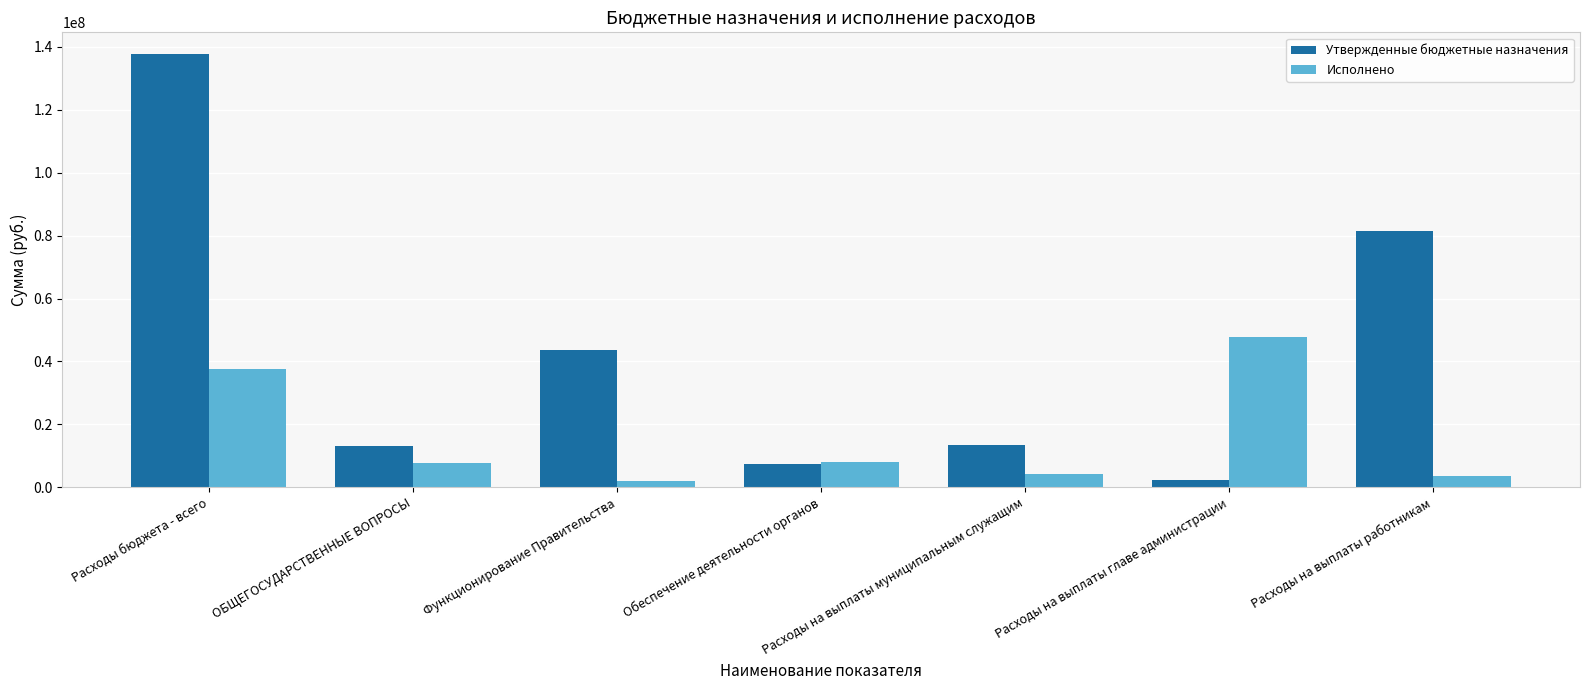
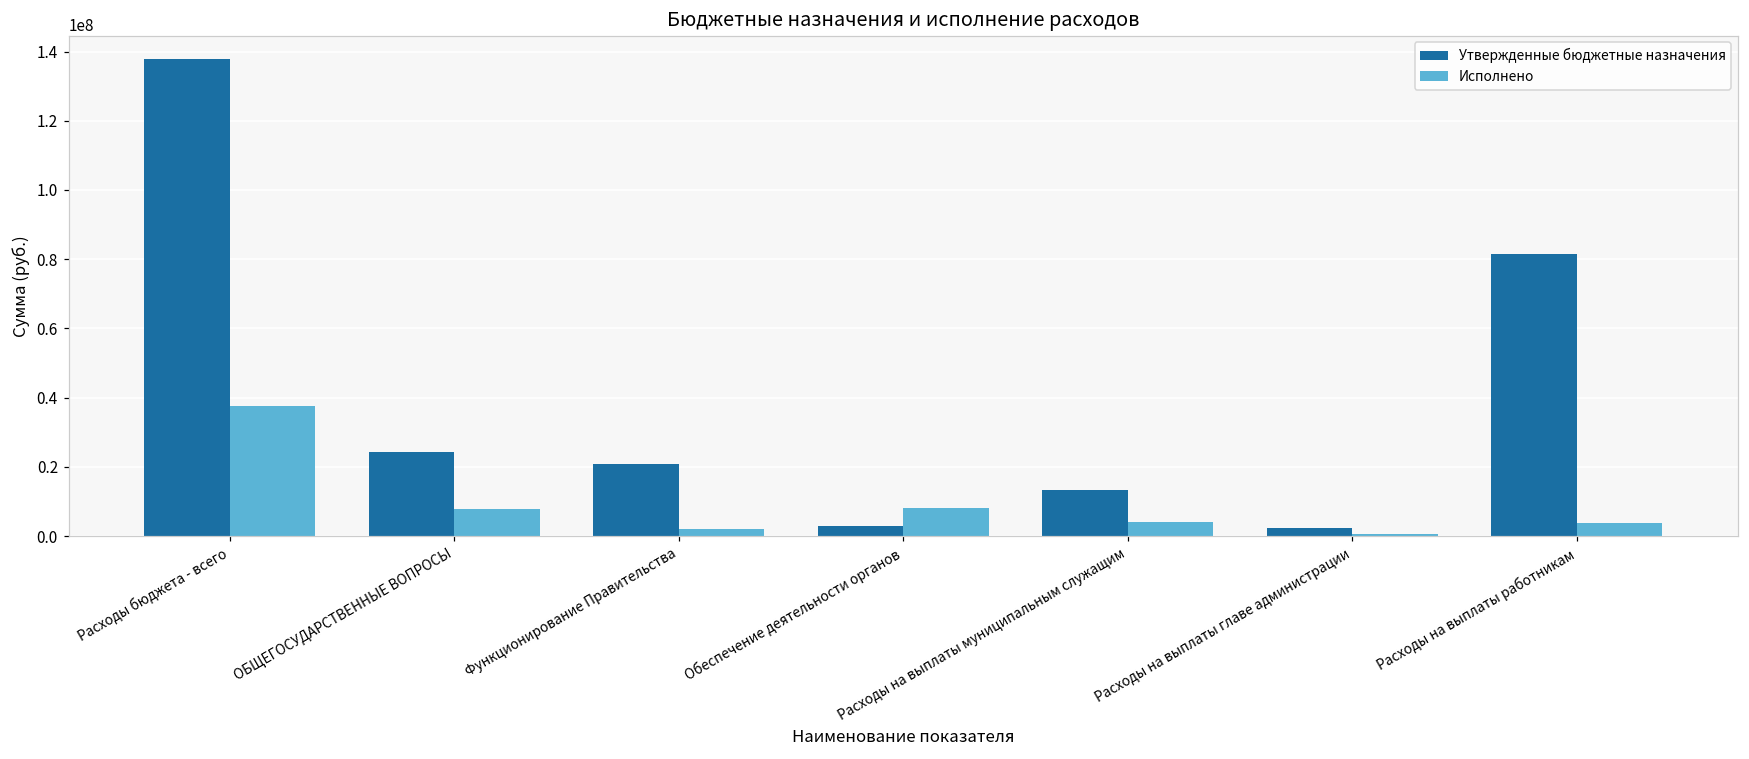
Утвержденные бюджетные назначения, ОБЩЕГОСУДАРСТВЕННЫЕ ВОПРОСЫ: 13000000 -> 24000000
Утвержденные бюджетные назначения, Функционирование Правительства: 44000000 -> 21000000
Утвержденные бюджетные назначения, Обеспечение деятельности органов: 7000000 -> 3000000
Исполнено, Расходы на выплаты главе администрации: 48000000 -> 1000000
